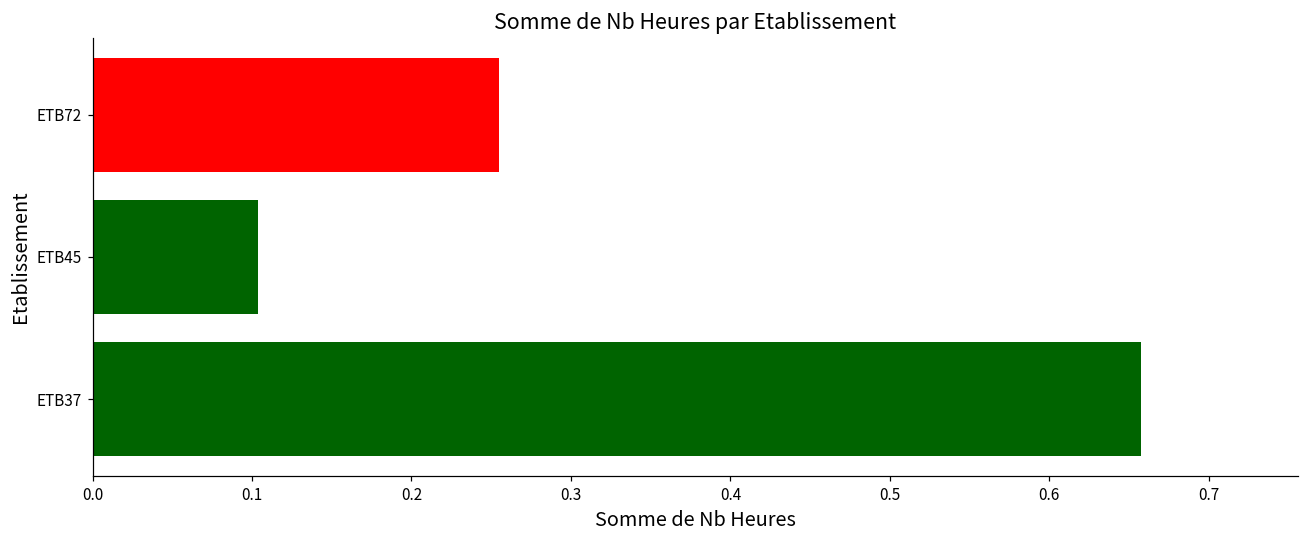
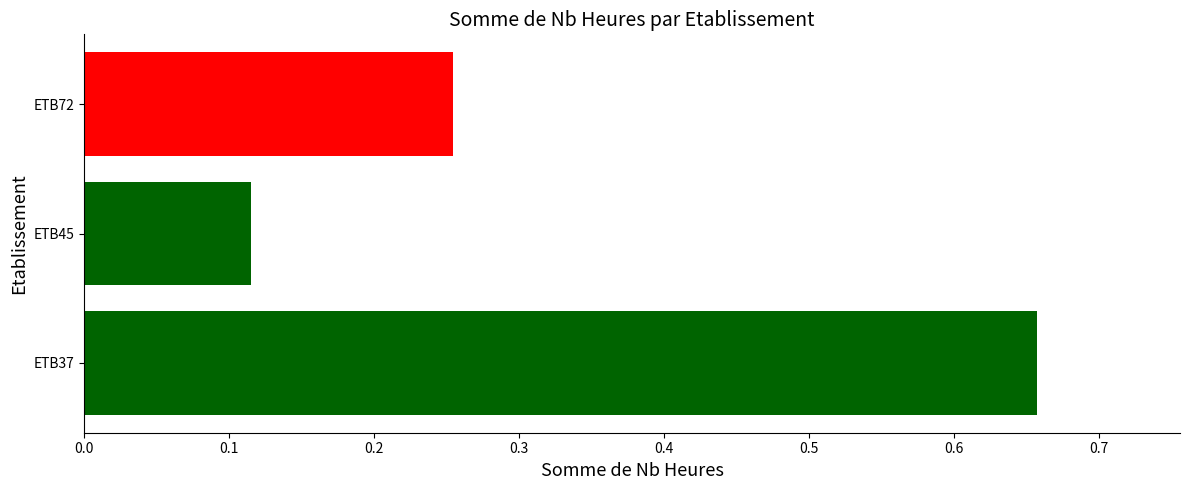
ETB45: 0.104 -> 0.115
